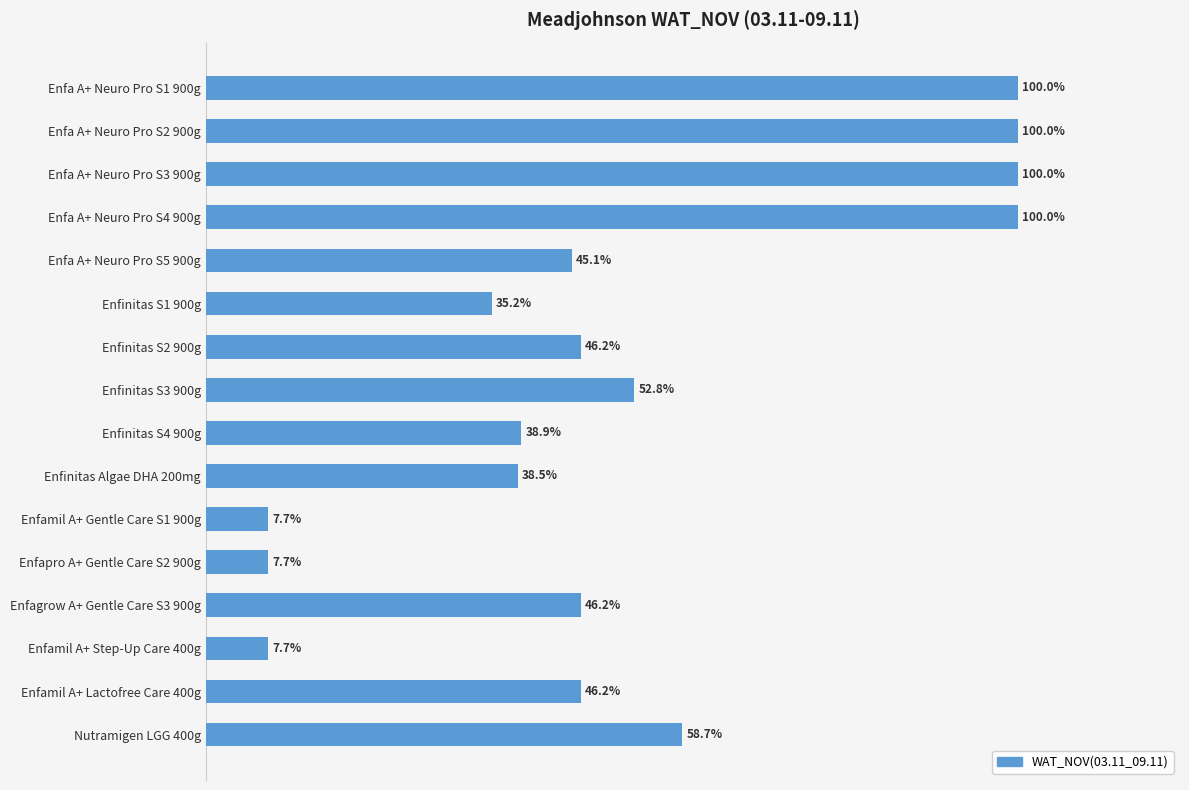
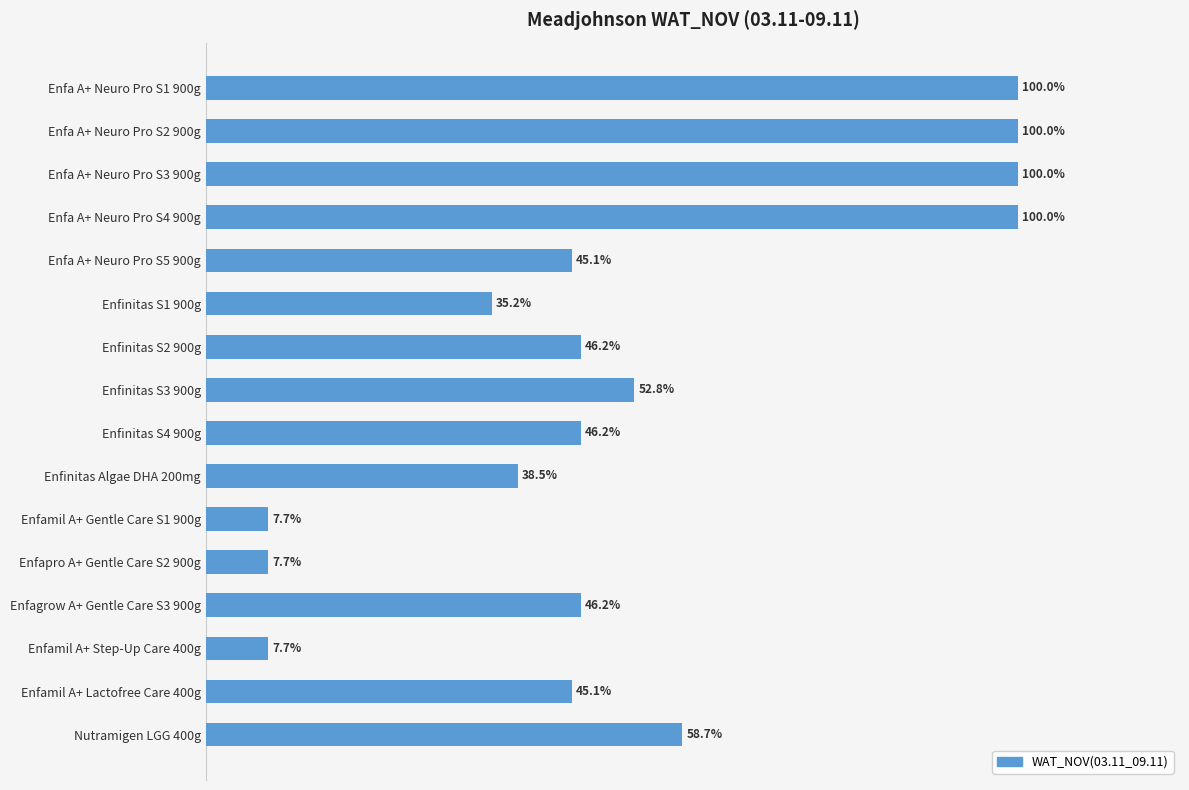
Enfinitas S4 900g: 38.9% -> 46.2%
Enfamil A+ Lactofree Care 400g: 46.2% -> 45.1%
